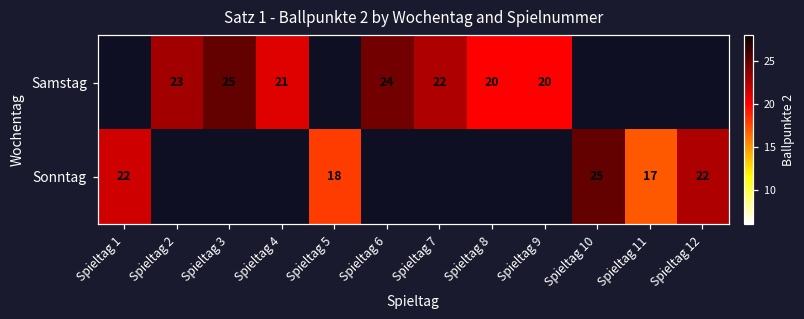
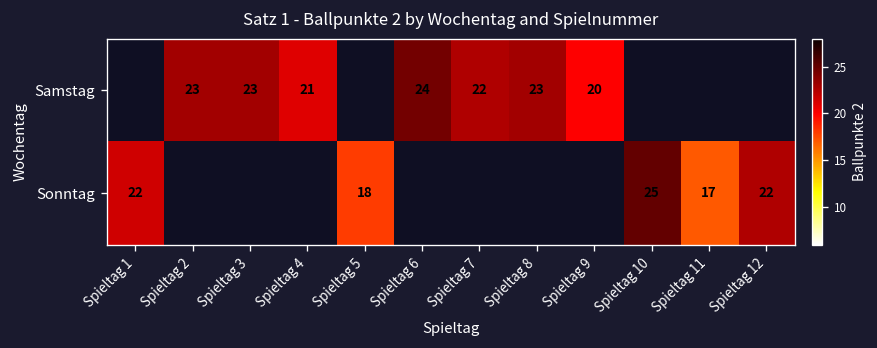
Samstag, Spieltag 3: 25 -> 23
Samstag, Spieltag 8: 20 -> 23
